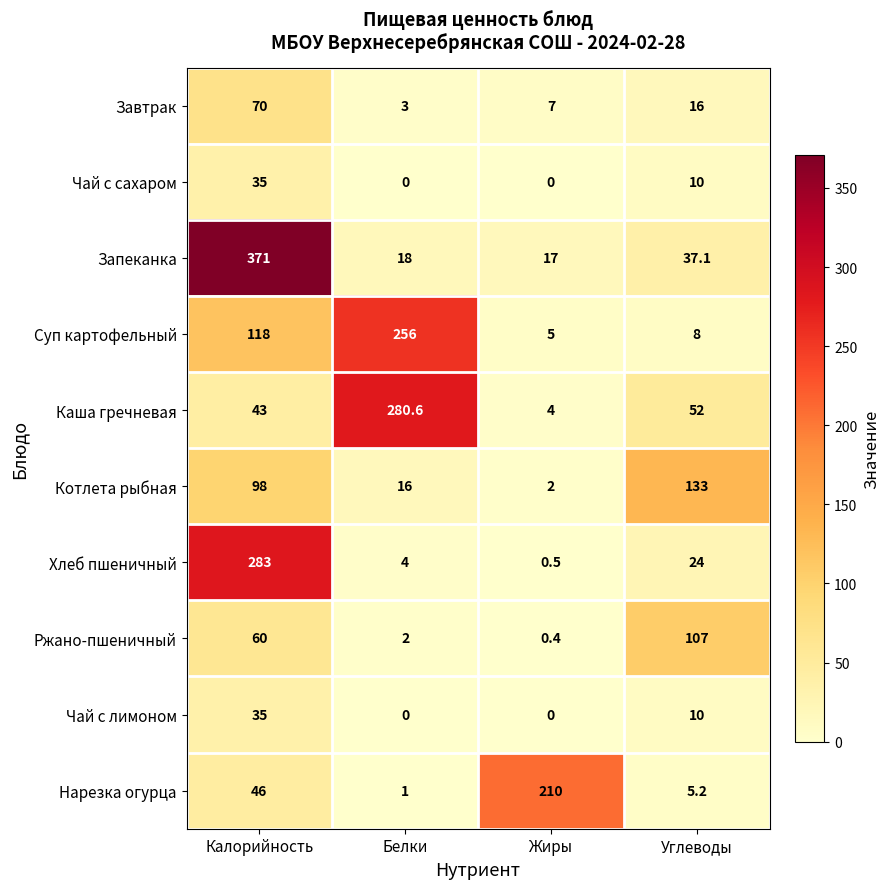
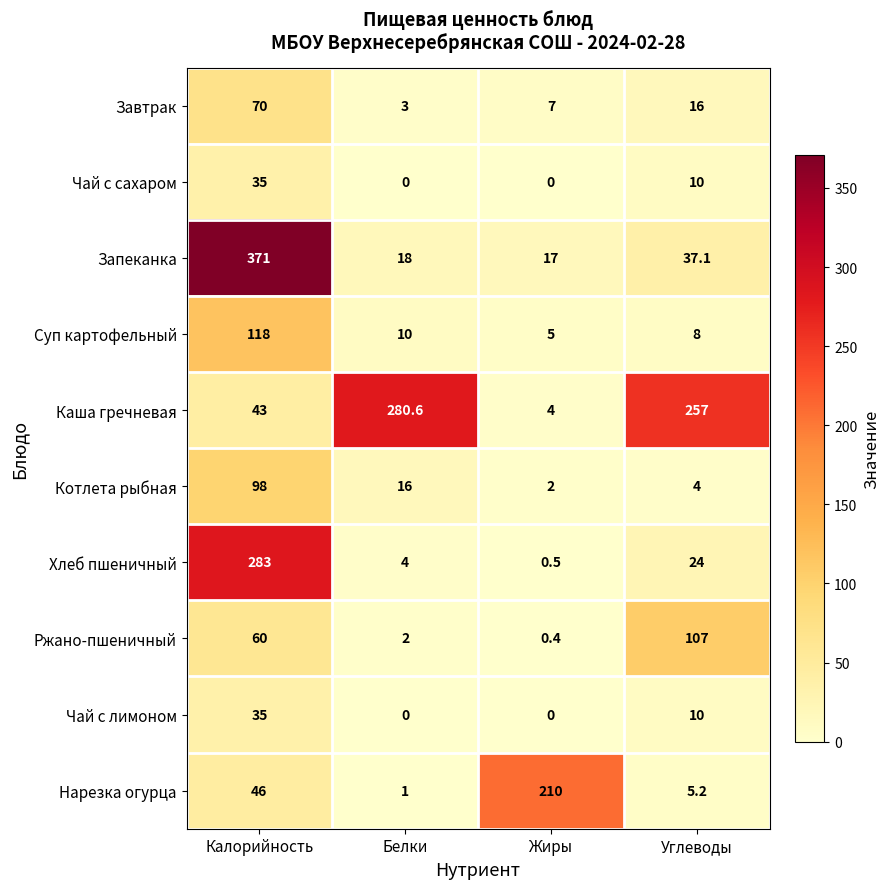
Суп картофельный, Белки: 256 -> 10
Каша гречневая, Углеводы: 52 -> 257
Котлета рыбная, Углеводы: 133 -> 4
